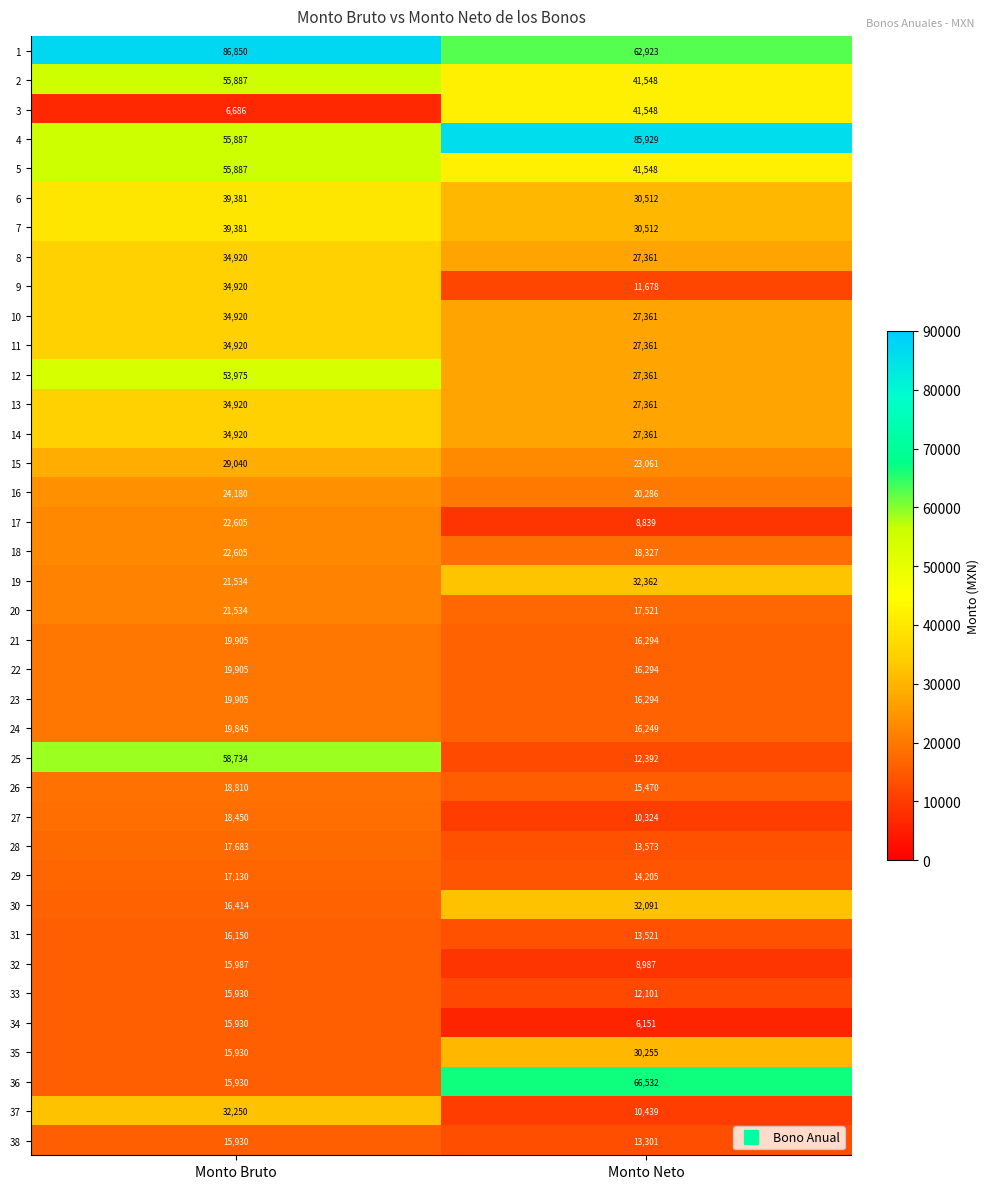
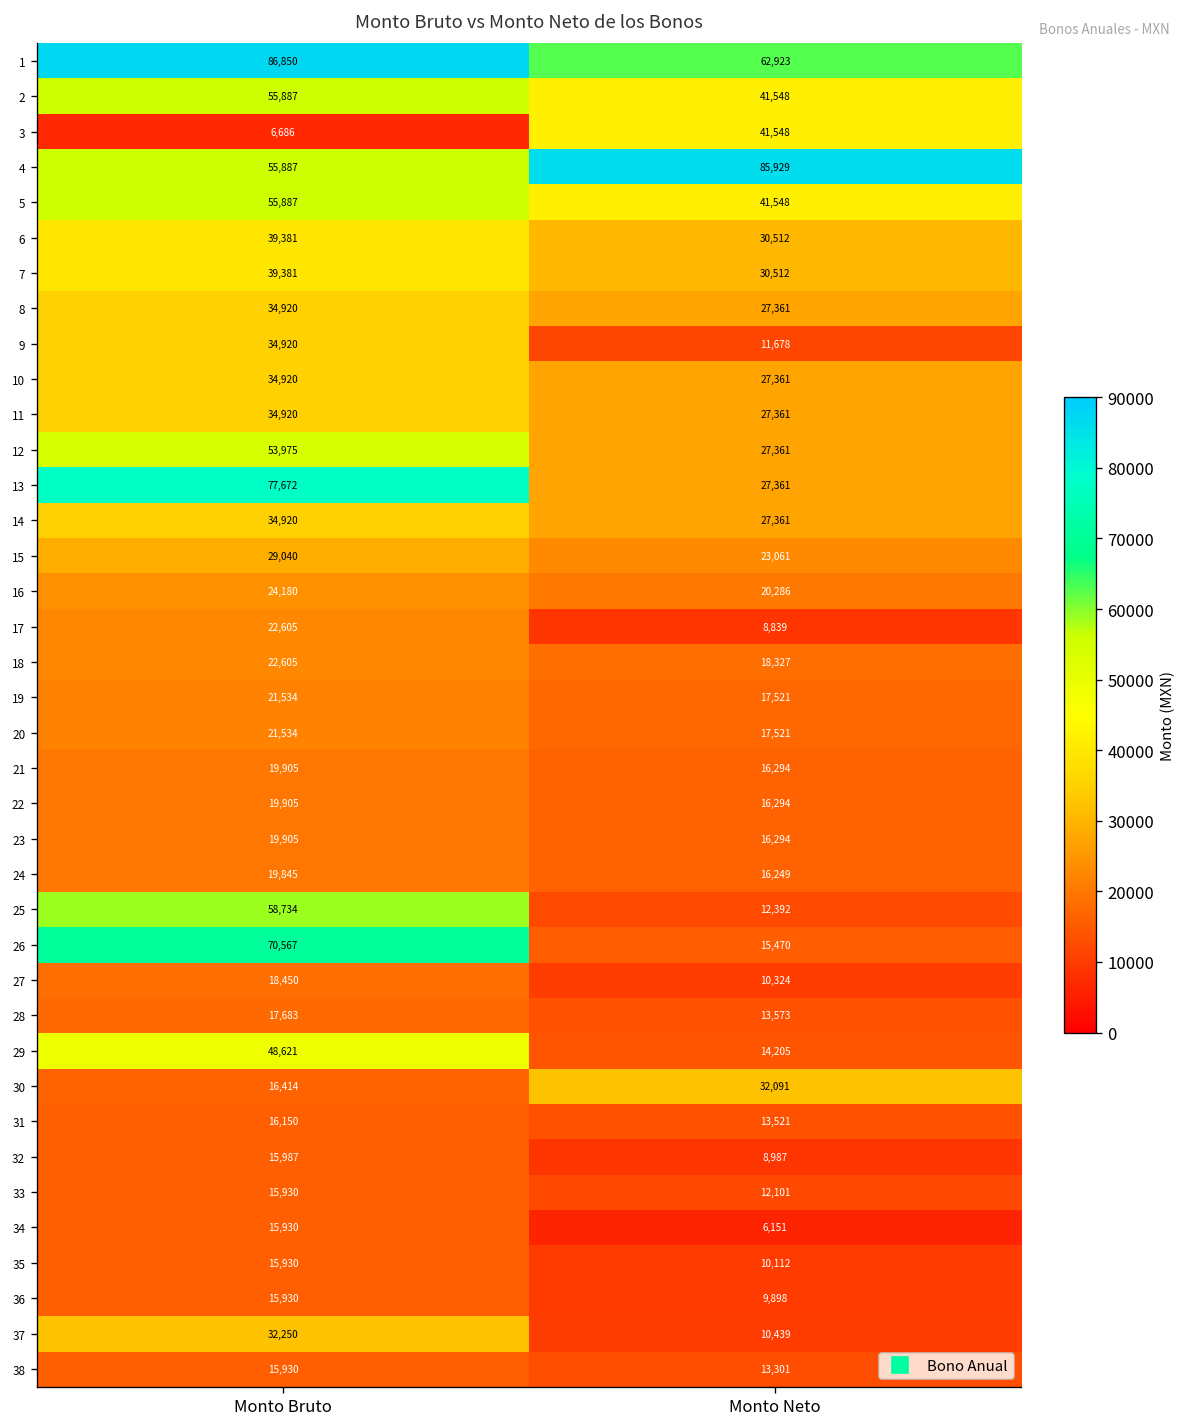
13, Monto Bruto: 34,920 -> 77,672
19, Monto Neto: 32,362 -> 17,521
26, Monto Bruto: 18,810 -> 70,567
29, Monto Bruto: 17,130 -> 48,621
35, Monto Neto: 30,255 -> 10,112
36, Monto Neto: 66,532 -> 9,898
